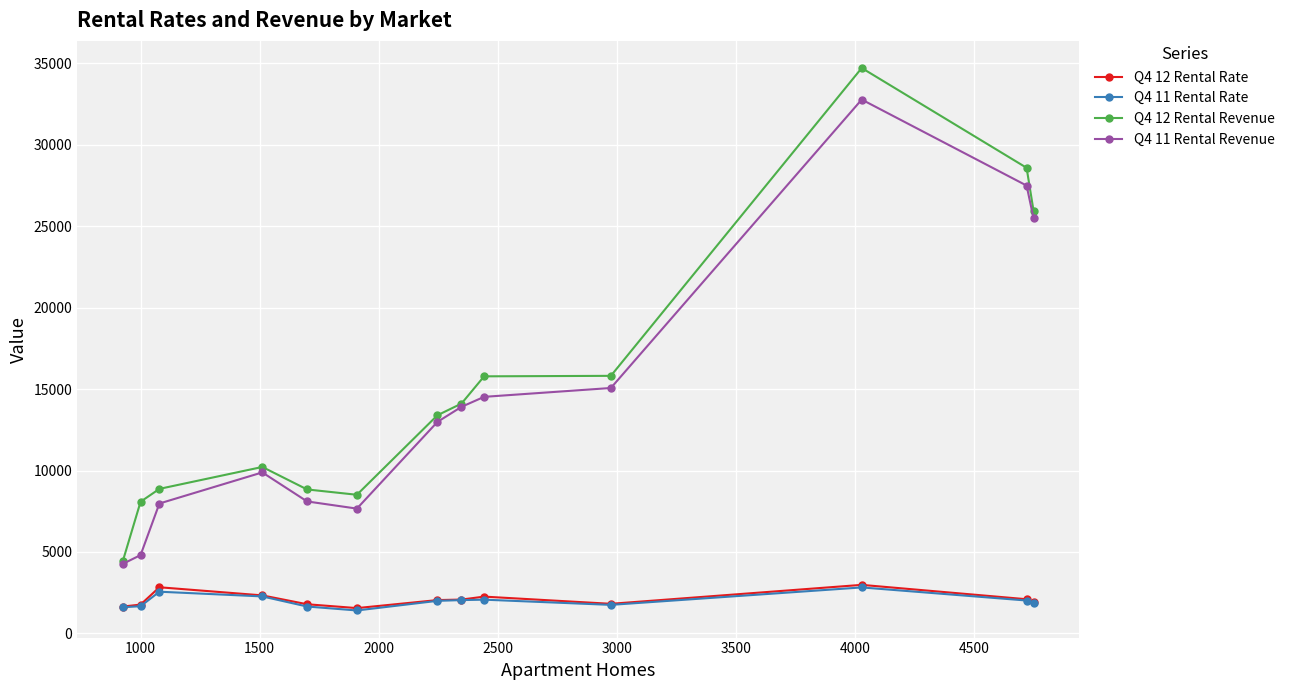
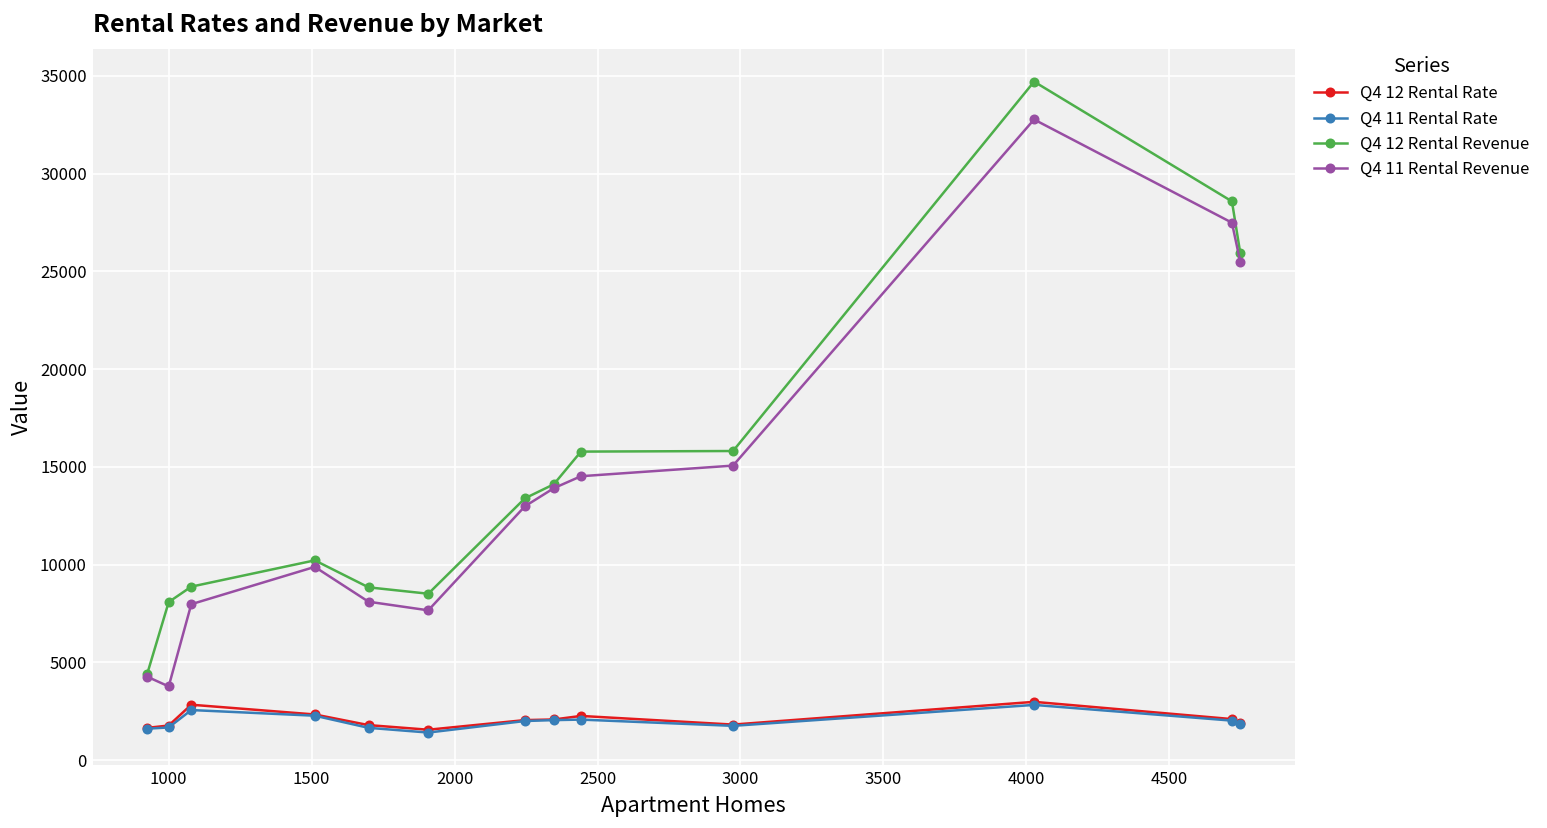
Q4 11 Rental Revenue, 1000: 4800 -> 3800
